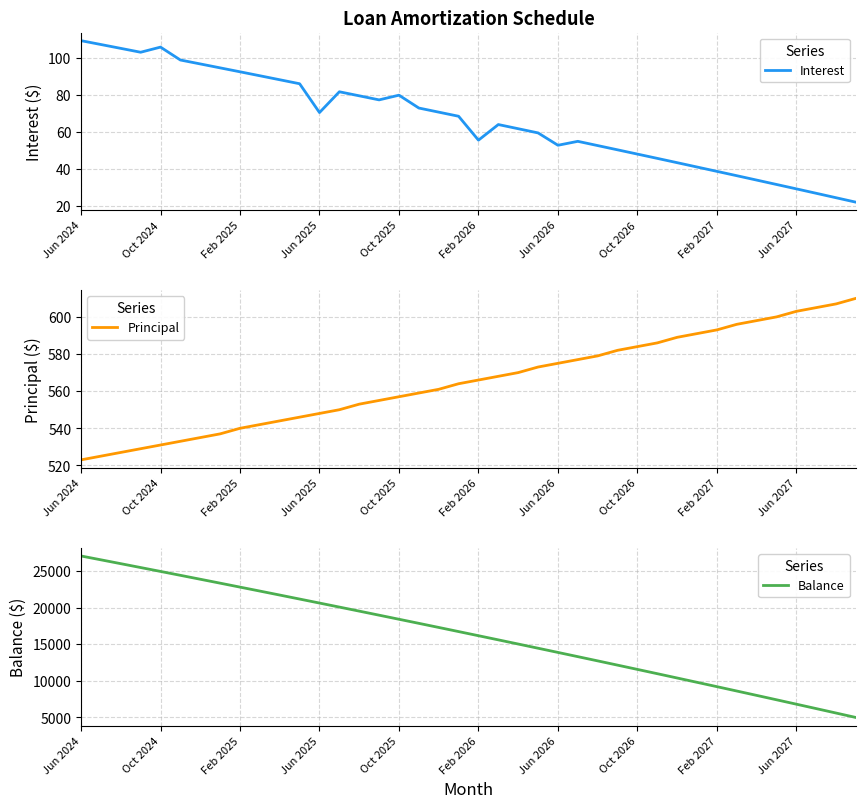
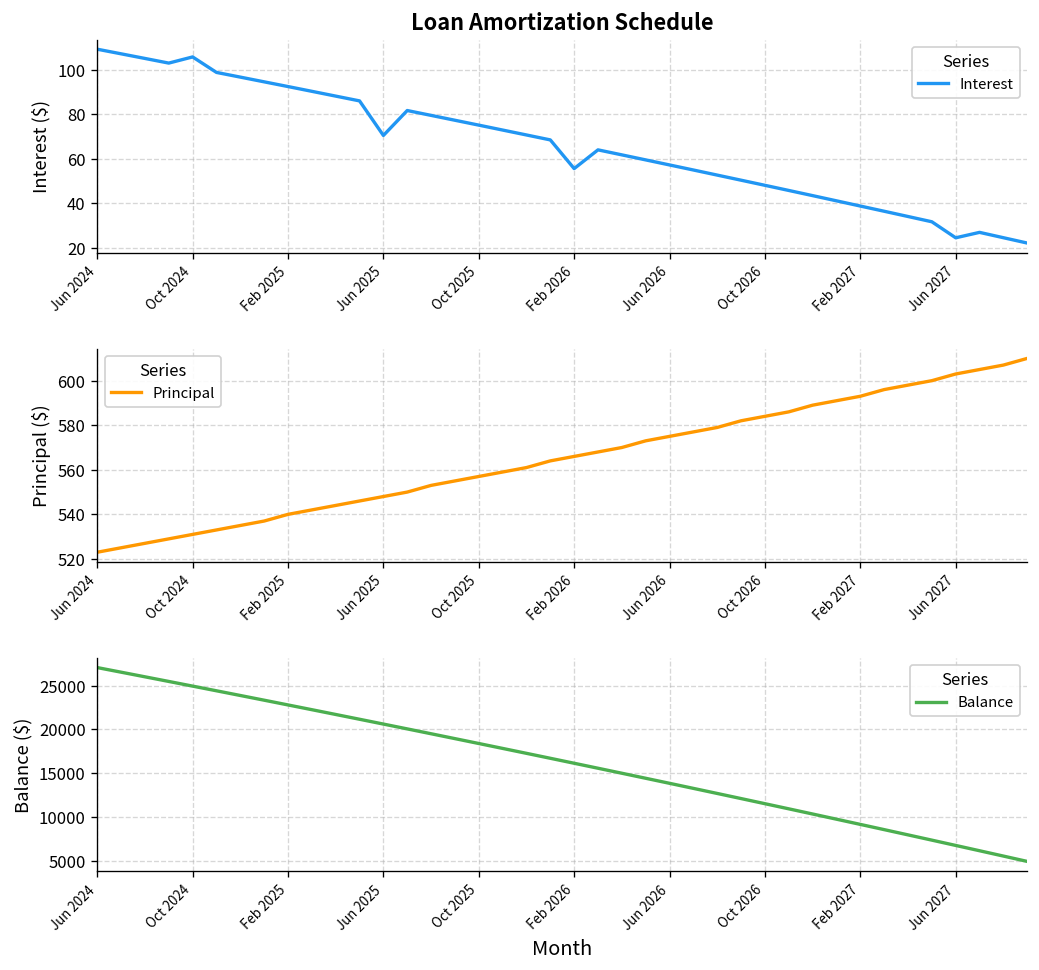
Loan Amortization Schedule, Oct 2025: 80 -> 75
Loan Amortization Schedule, Jun 2026: 53 -> 57
Loan Amortization Schedule, Jun 2027: 29 -> 24
